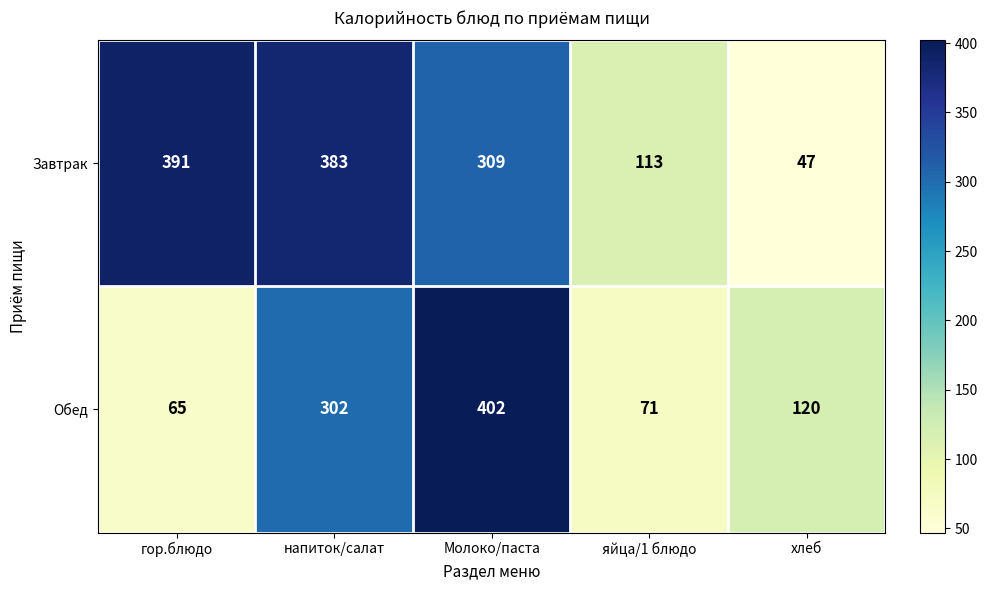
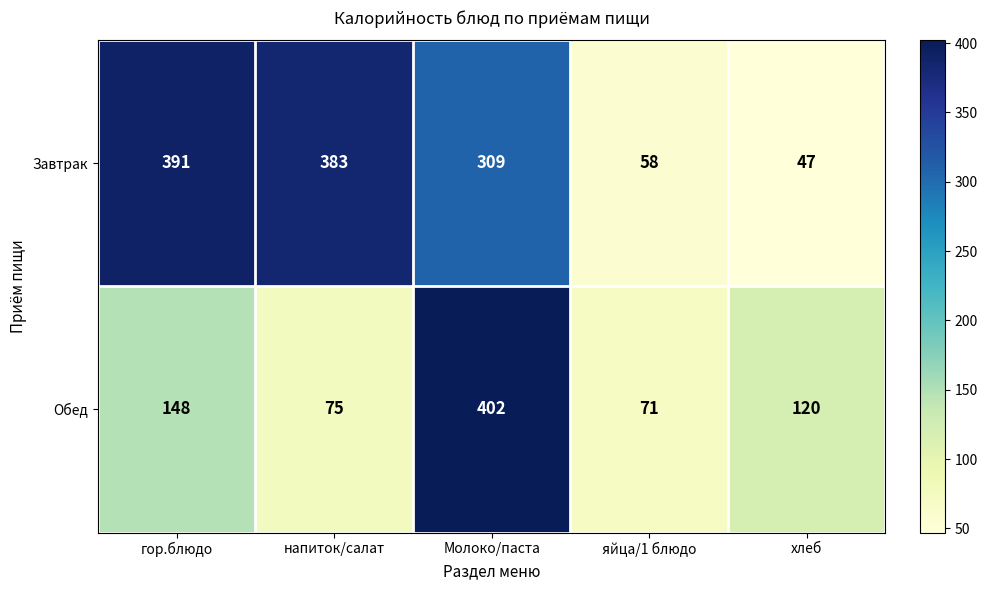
Завтрак, яйца/1 блюдо: 113 -> 58
Обед, гор.блюдо: 65 -> 148
Обед, напиток/салат: 302 -> 75
